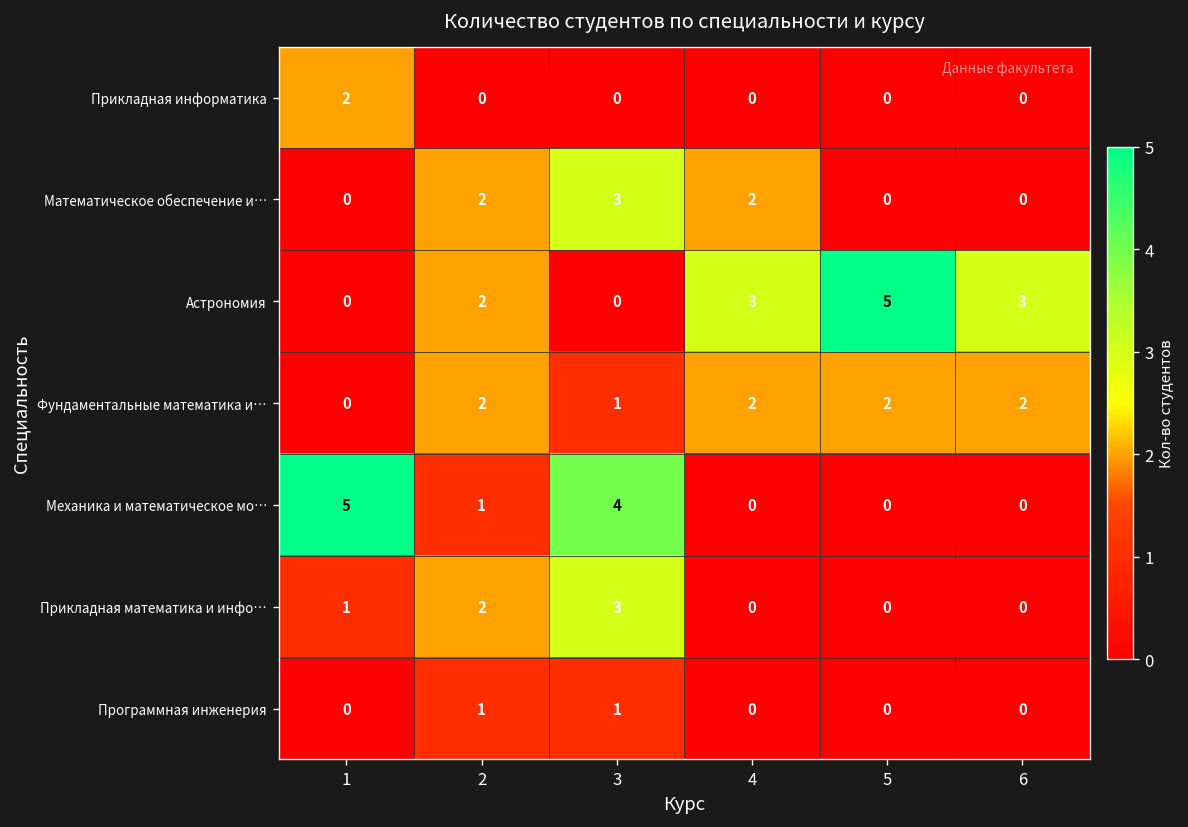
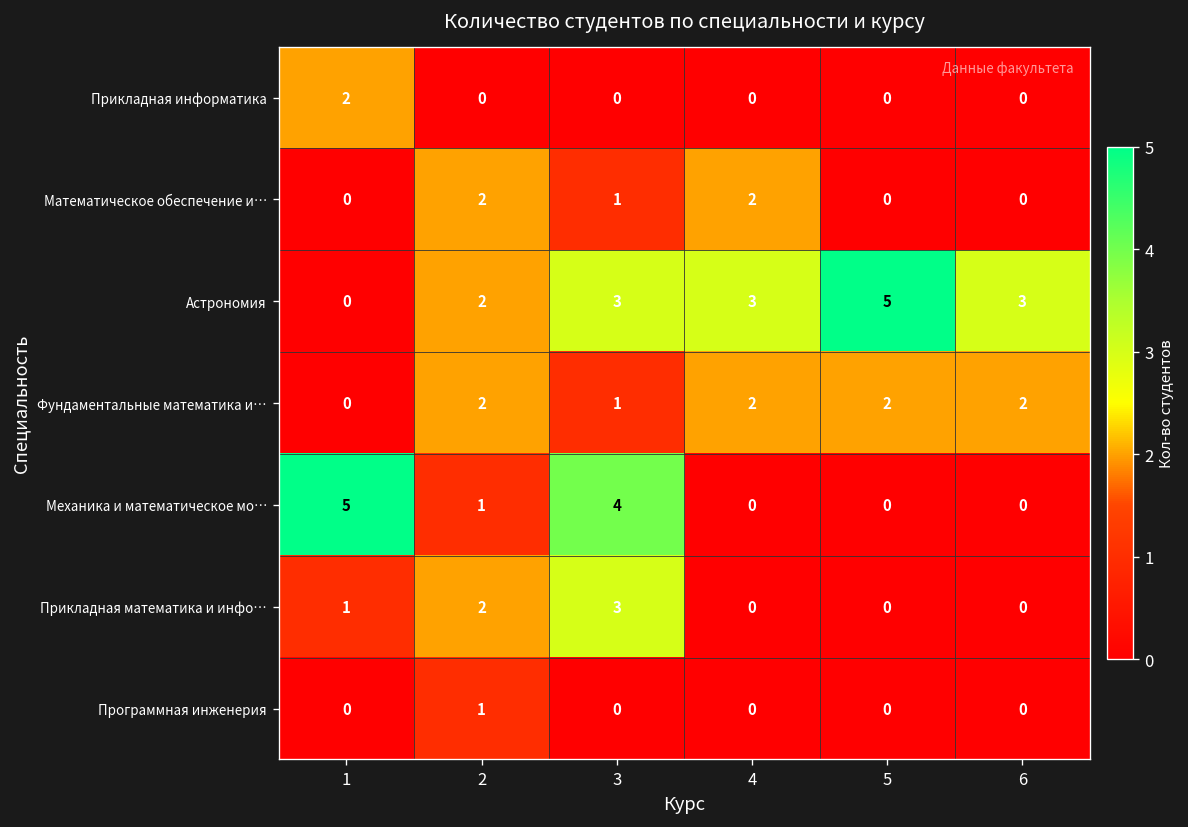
Математическое обеспечение и…, 3: 3 -> 1
Астрономия, 3: 0 -> 3
Программная инженерия, 3: 1 -> 0
